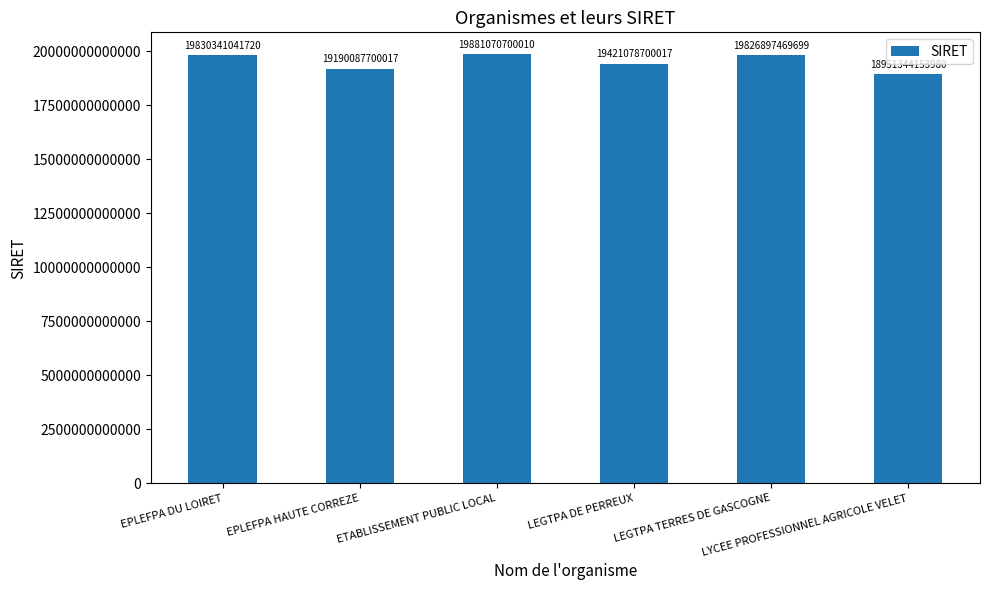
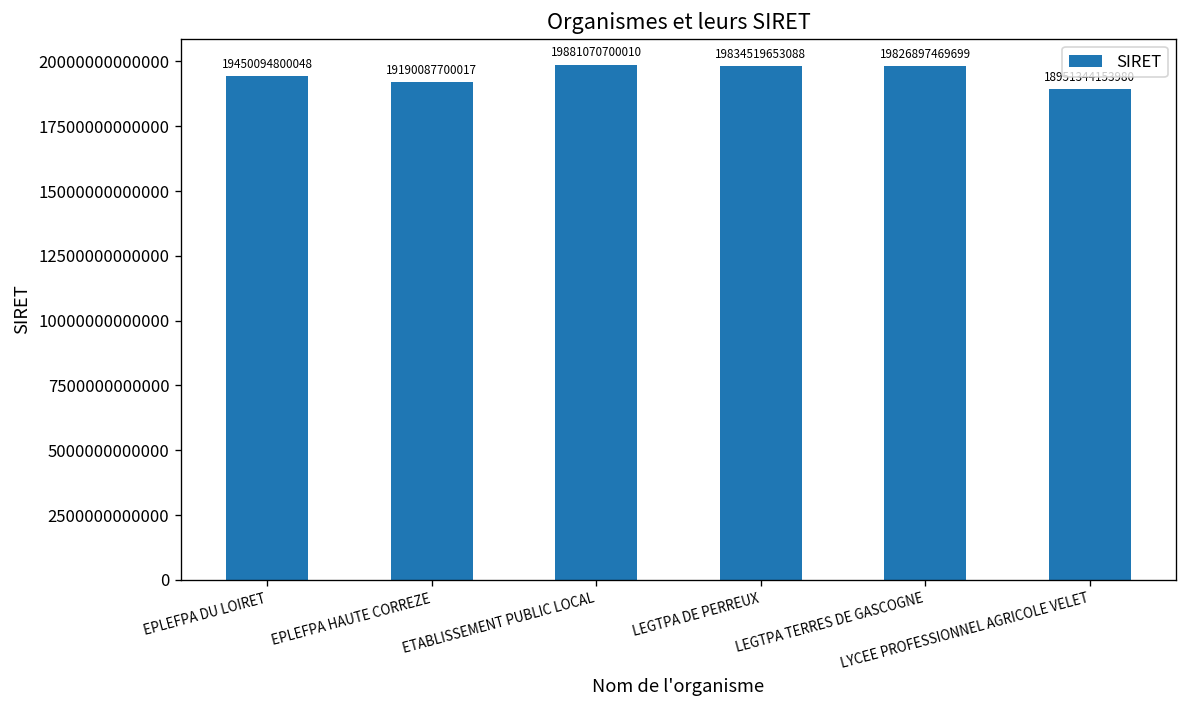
EPLEFPA DU LOIRET: 19830341041720 -> 19450094800048
LEGTPA DE PERREUX: 19421078700017 -> 19834519653088
